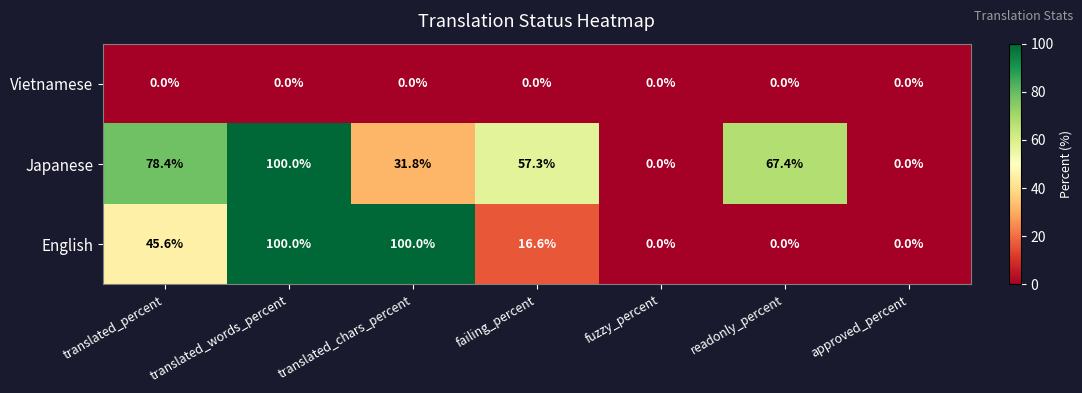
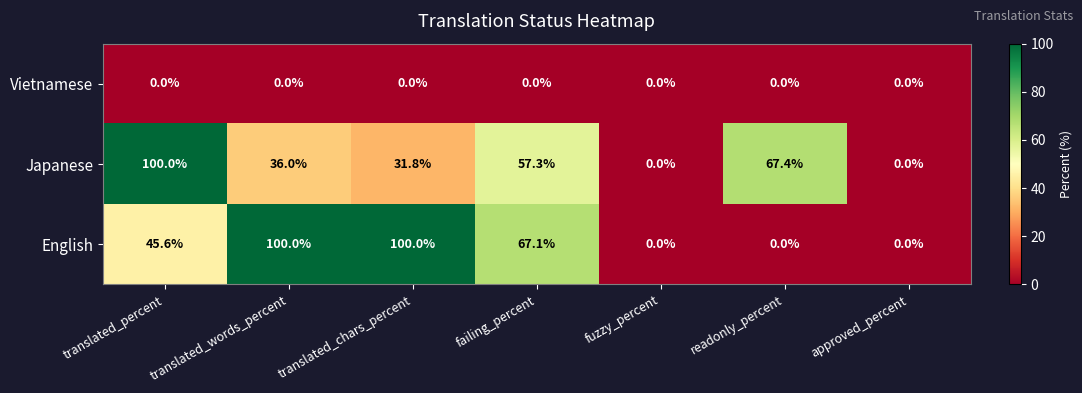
Japanese, translated_percent: 78.4% -> 100.0%
Japanese, translated_words_percent: 100.0% -> 36.0%
English, failing_percent: 16.6% -> 67.1%
